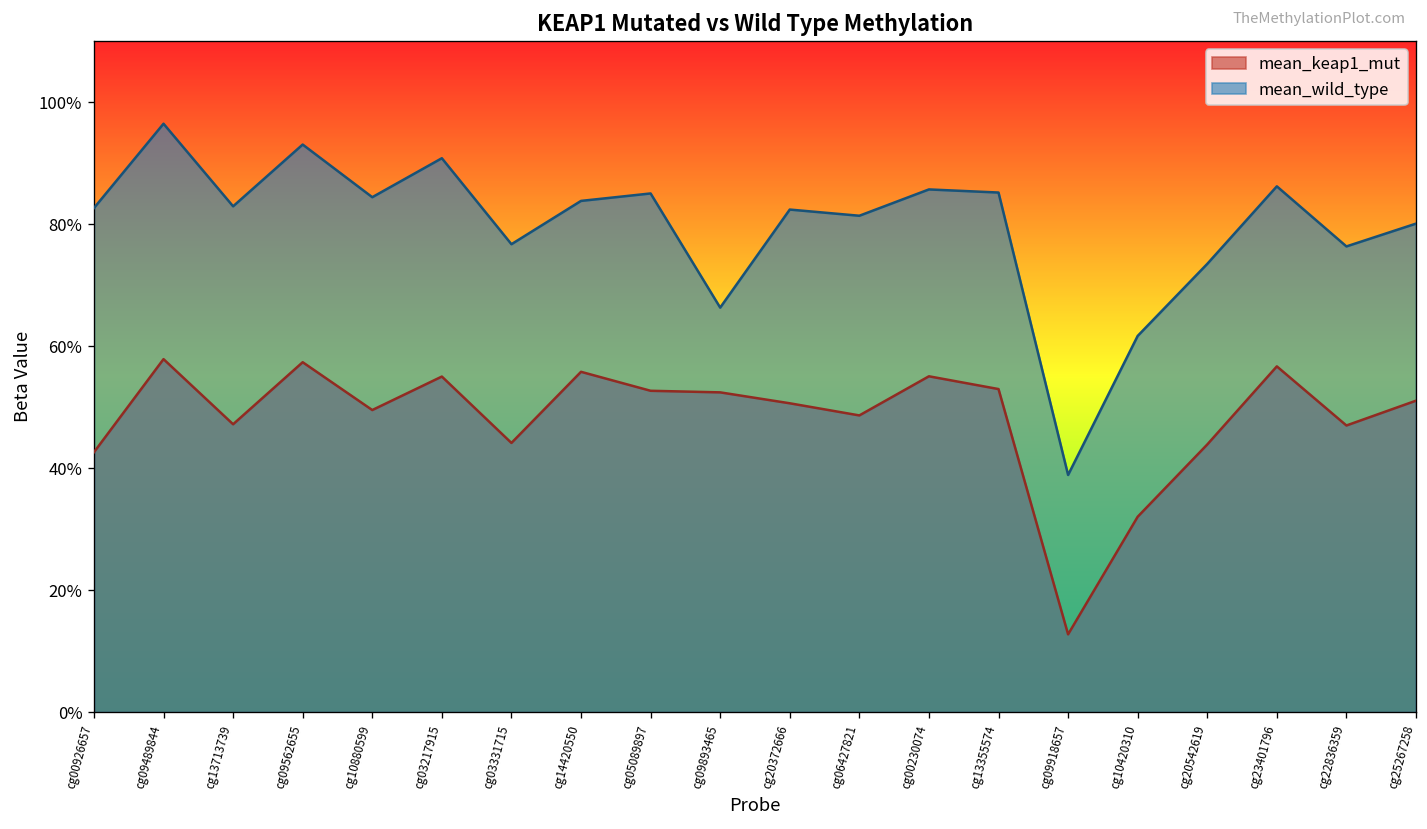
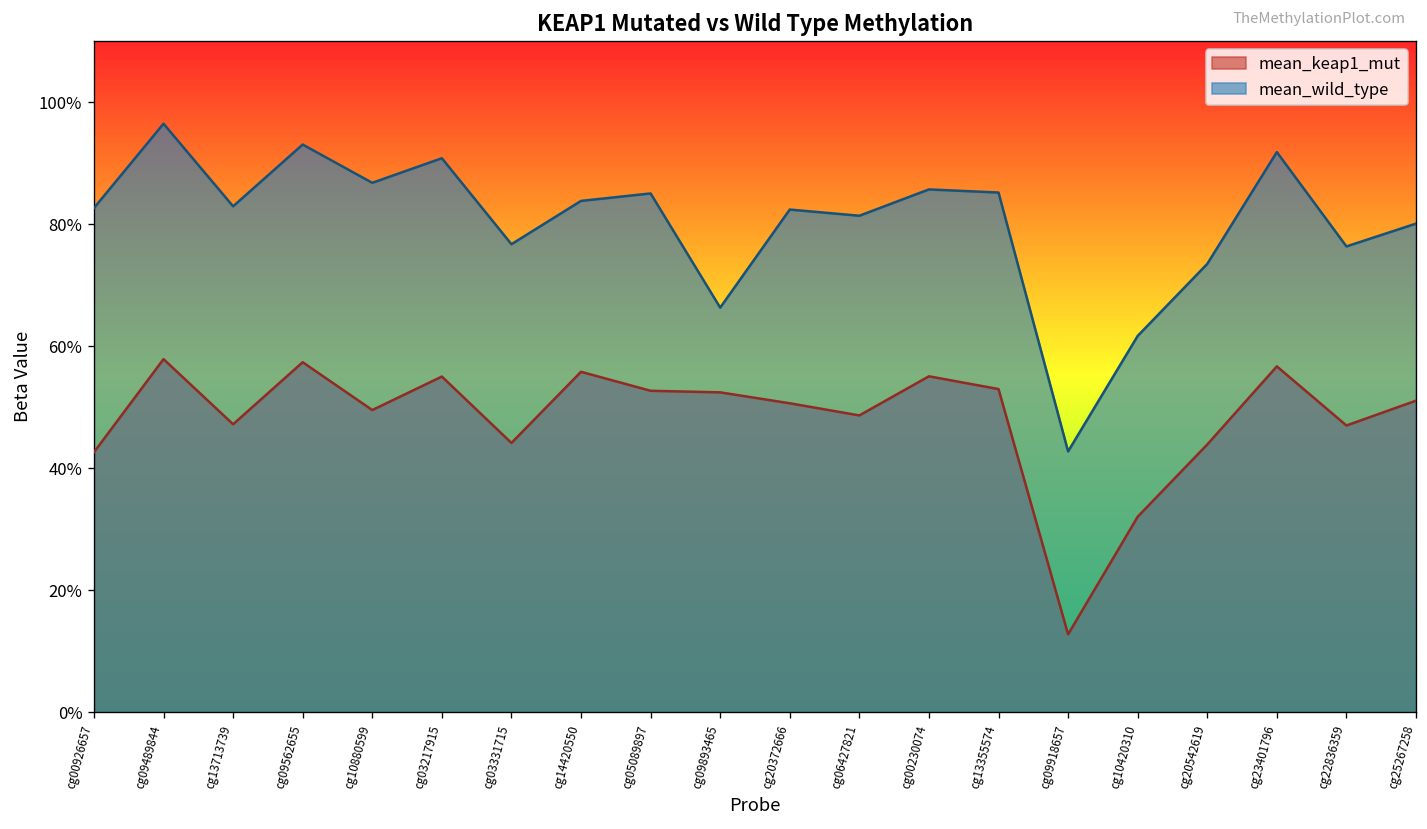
mean_wild_type, cg10880599: 84% -> 87%
mean_wild_type, cg09918657: 39% -> 43%
mean_wild_type, cg23401796: 86% -> 92%
